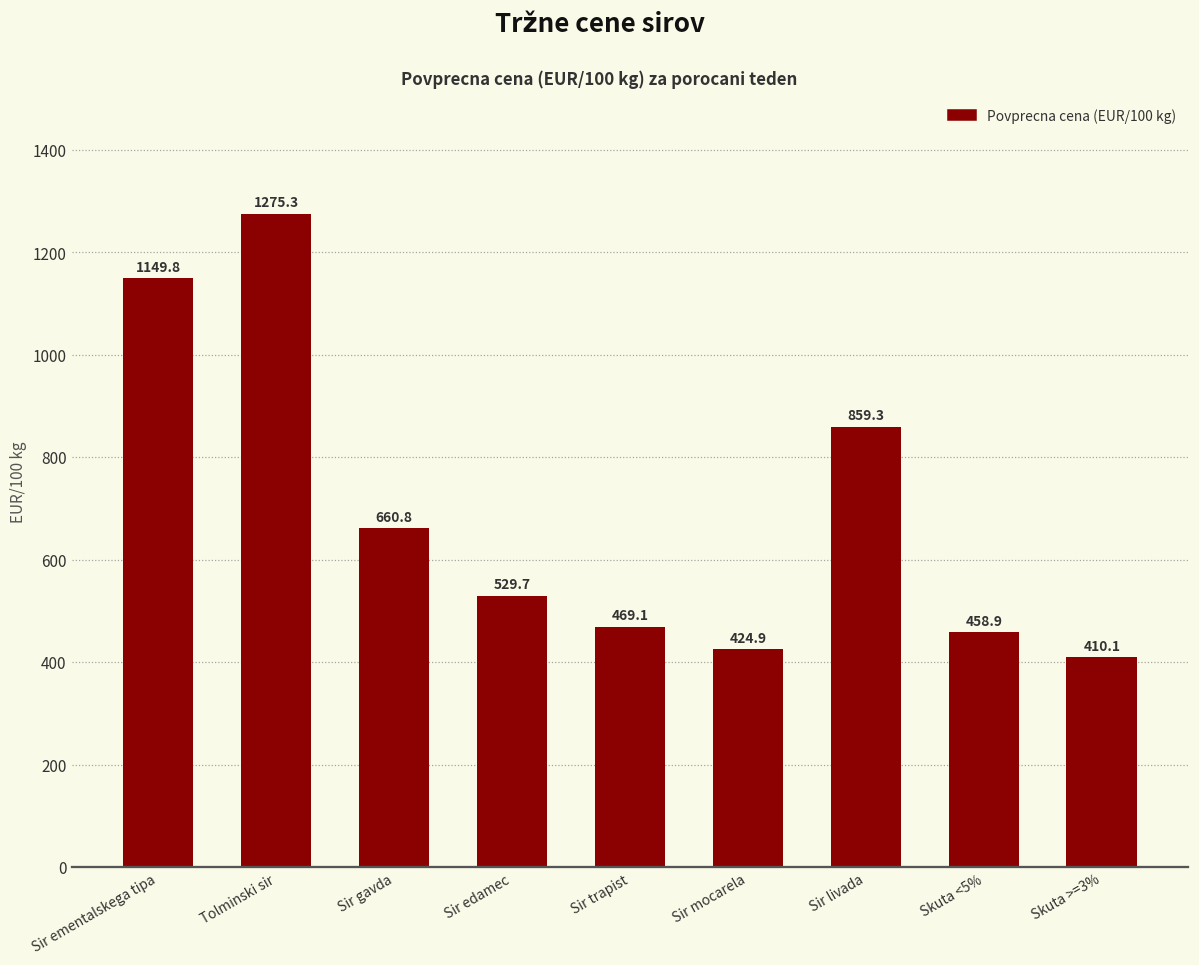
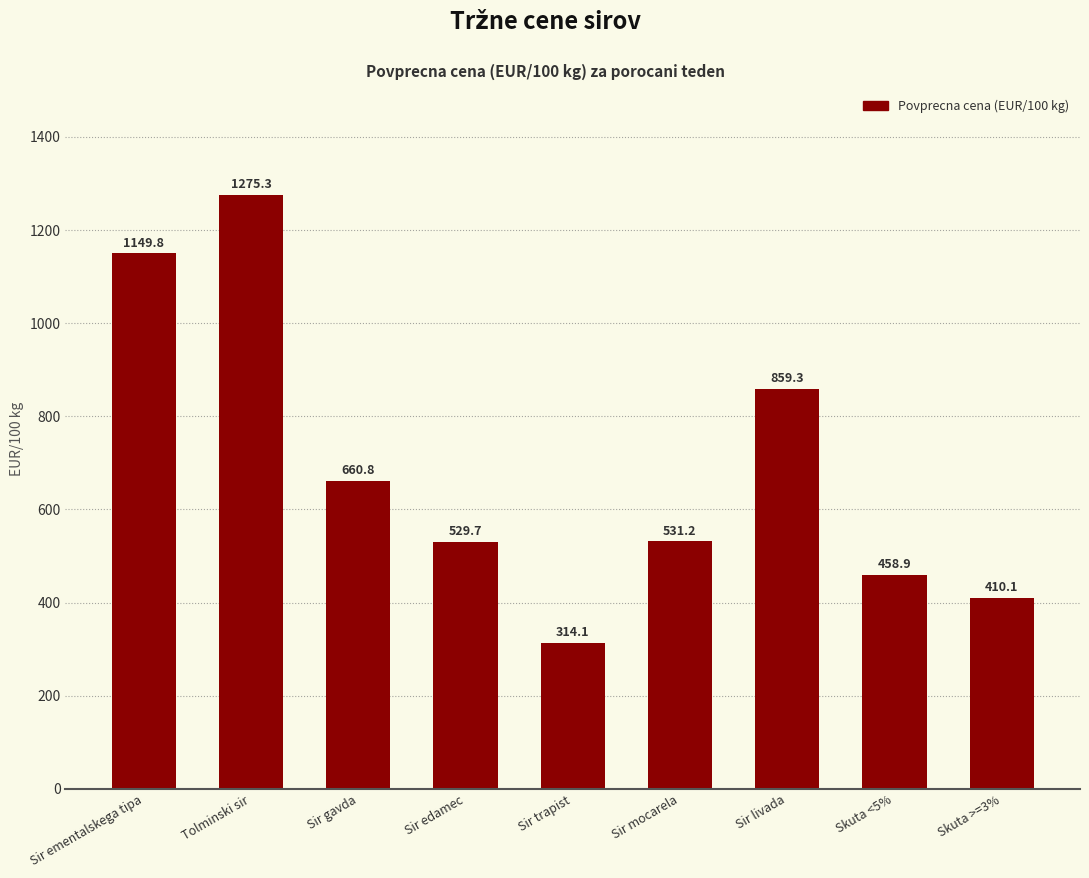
Sir trapist: 469.1 -> 314.1
Sir mocarela: 424.9 -> 531.2
